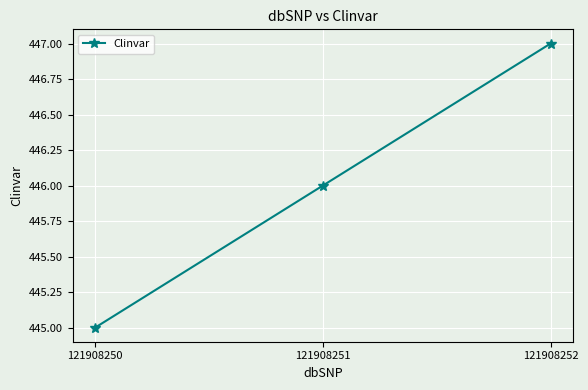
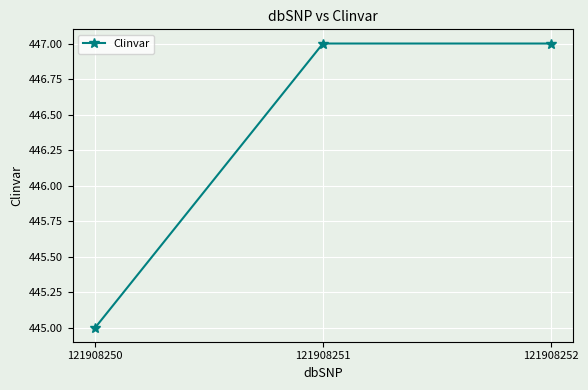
121908251: 446 -> 447
